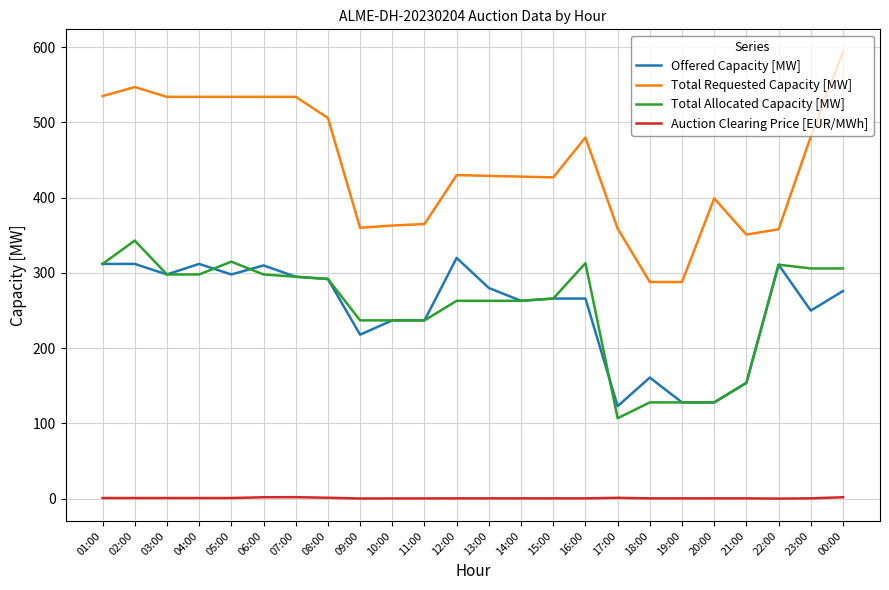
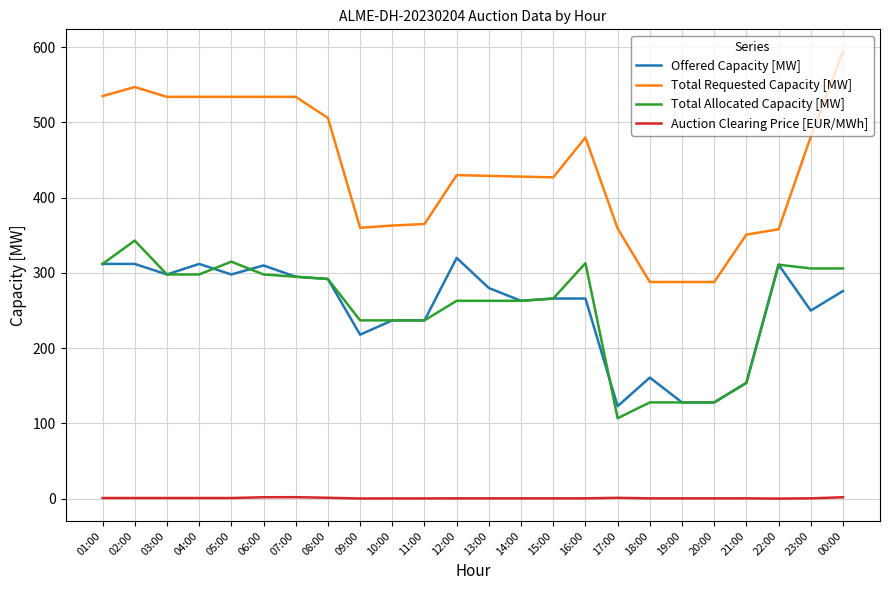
Total Requested Capacity [MW], 20:00: 400 -> 290
